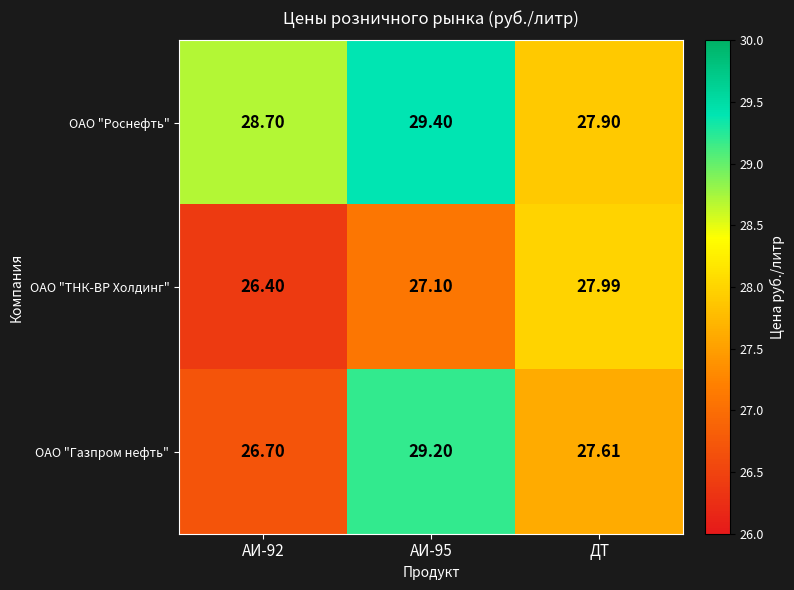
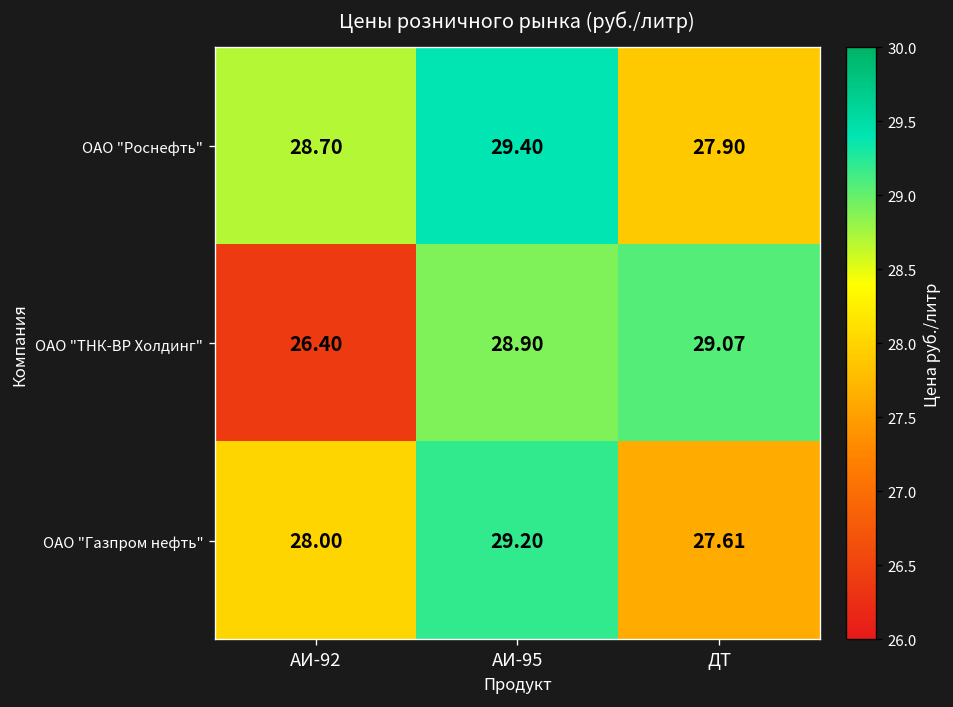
ОАО "ТНК-ВР Холдинг", АИ-95: 27.10 -> 28.90
ОАО "ТНК-ВР Холдинг", ДТ: 27.99 -> 29.07
ОАО "Газпром нефть", АИ-92: 26.70 -> 28.00
